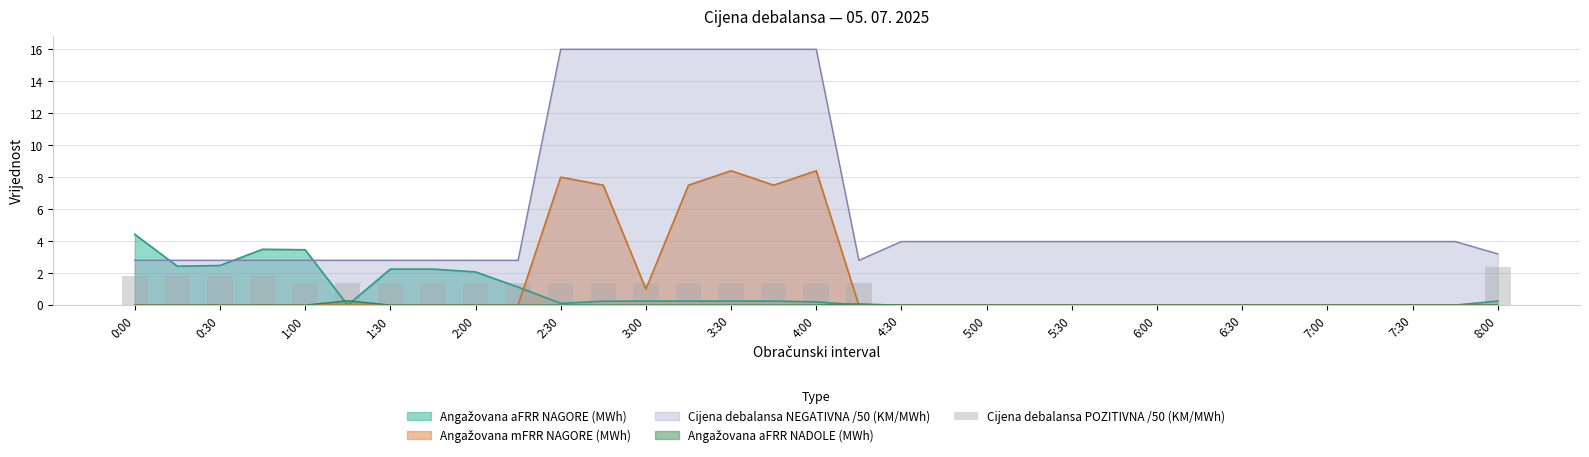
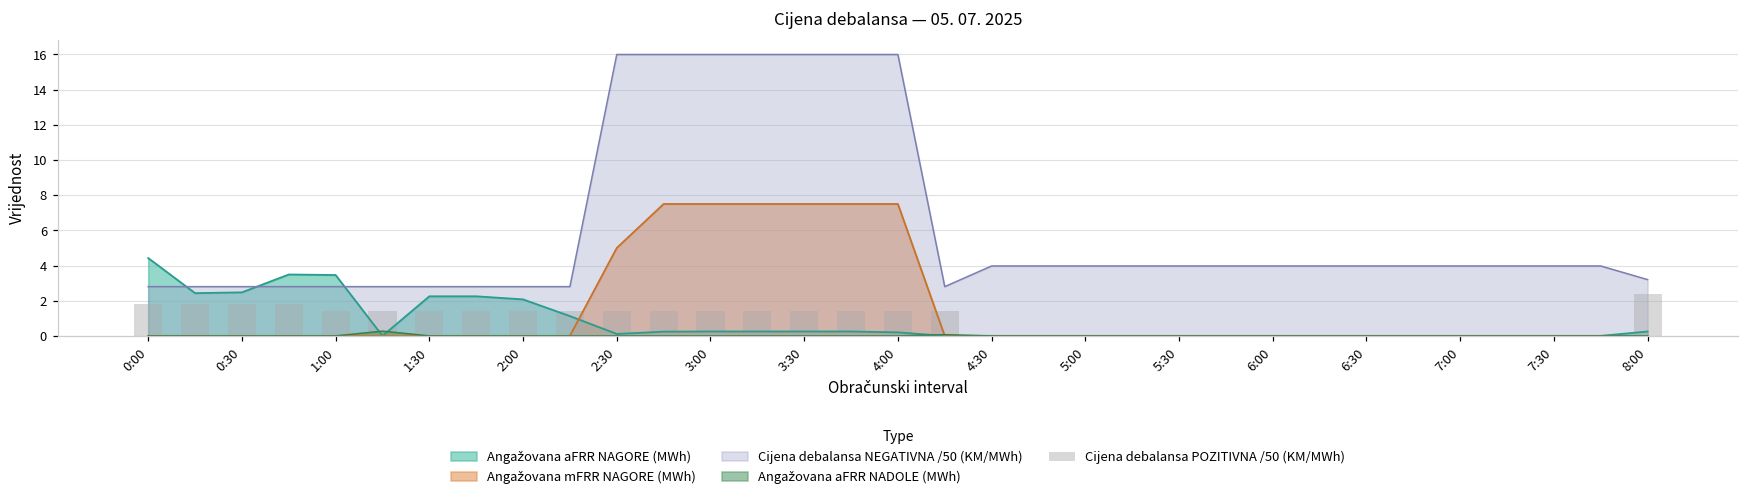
Angažovana mFRR NAGORE (MWh), 2:30: 8 -> 5
Angažovana mFRR NAGORE (MWh), 3:00: 1.0 -> 7.5
Angažovana mFRR NAGORE (MWh), 3:30: 8.4 -> 7.5
Angažovana mFRR NAGORE (MWh), 4:00: 8.4 -> 7.5
